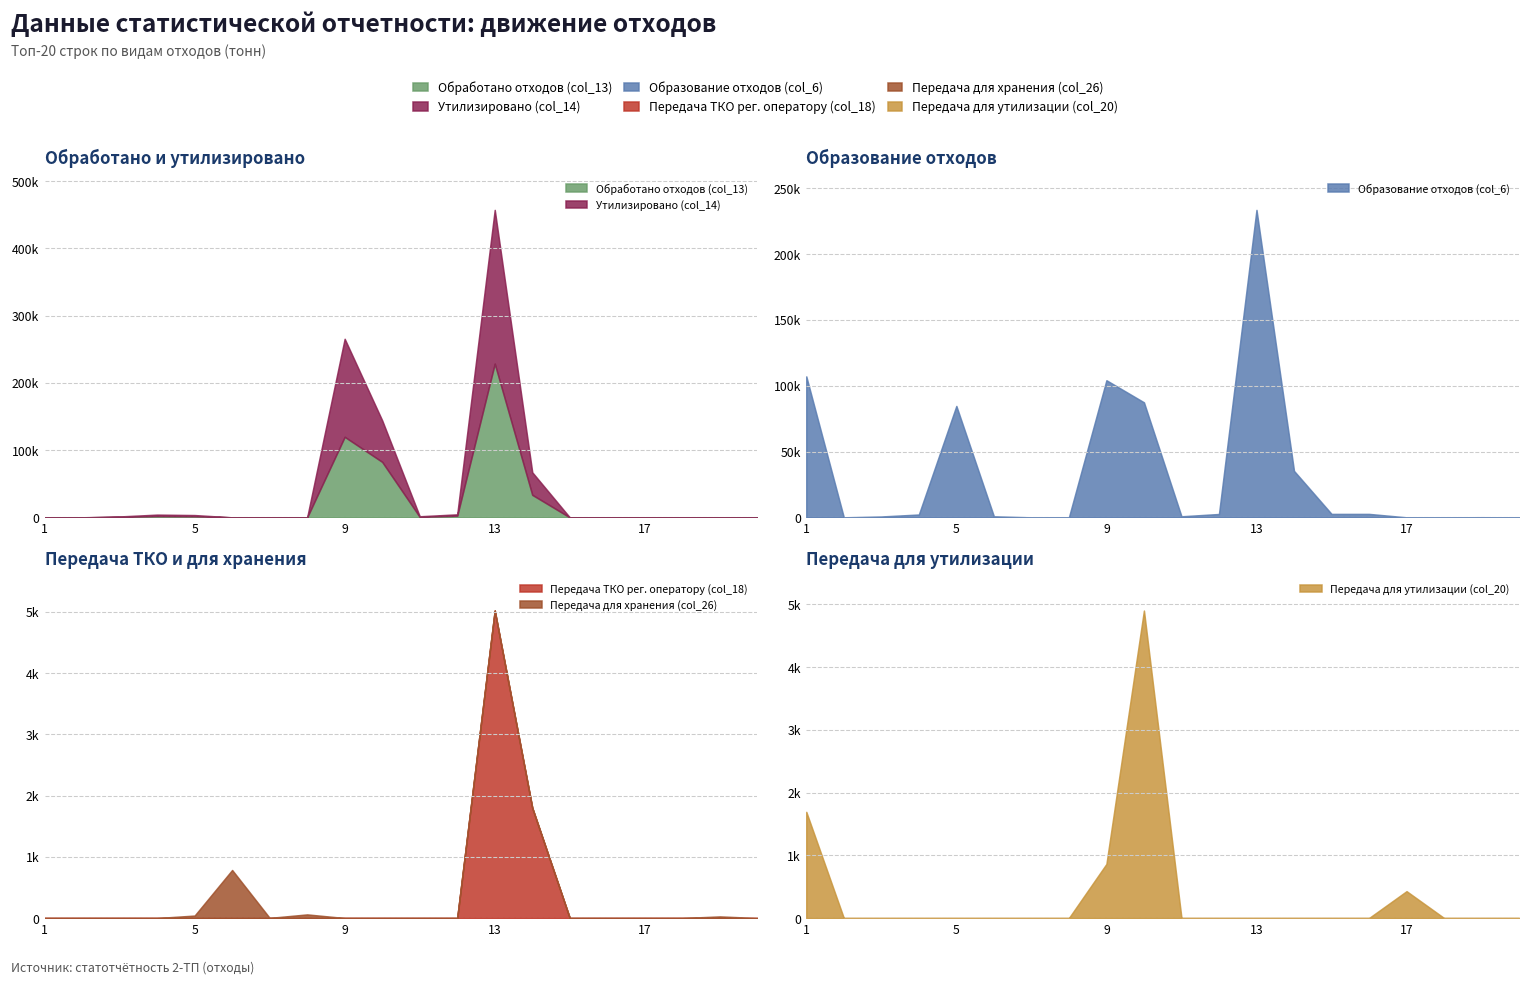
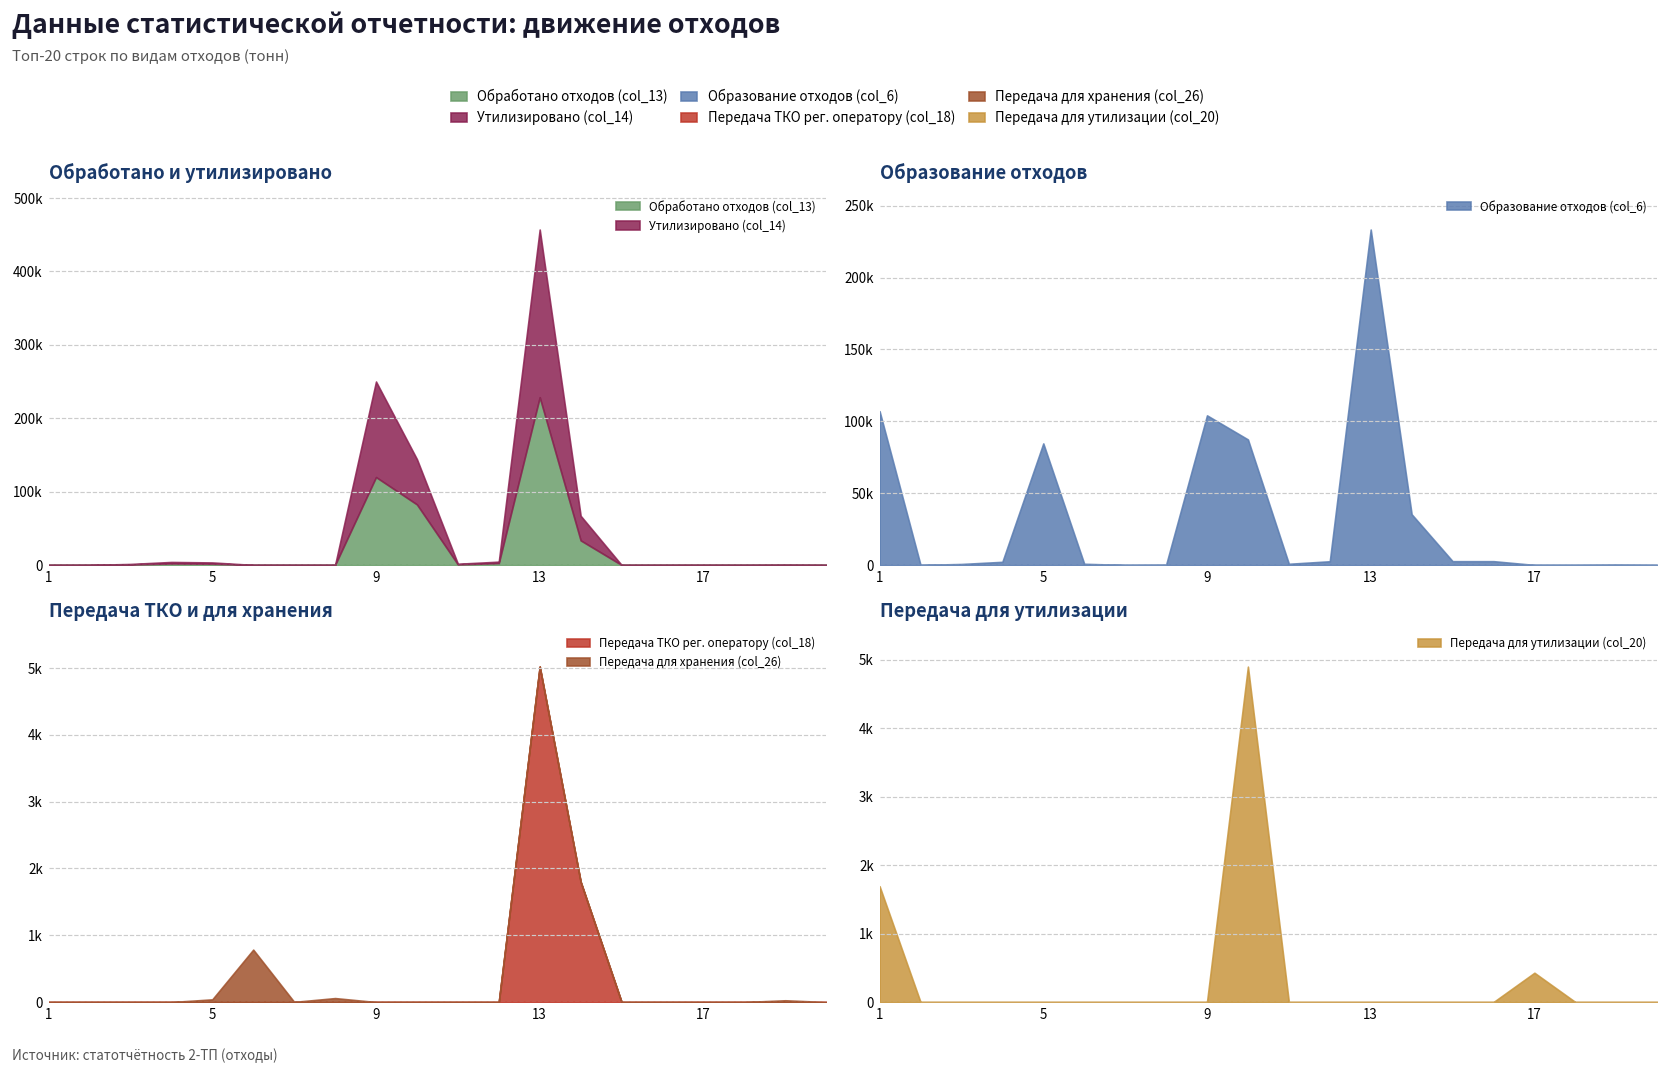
Обработано и утилизировано, Утилизировано (col_14), 9: 150000 -> 130000
Передача для утилизации, 9: 900 -> 0
